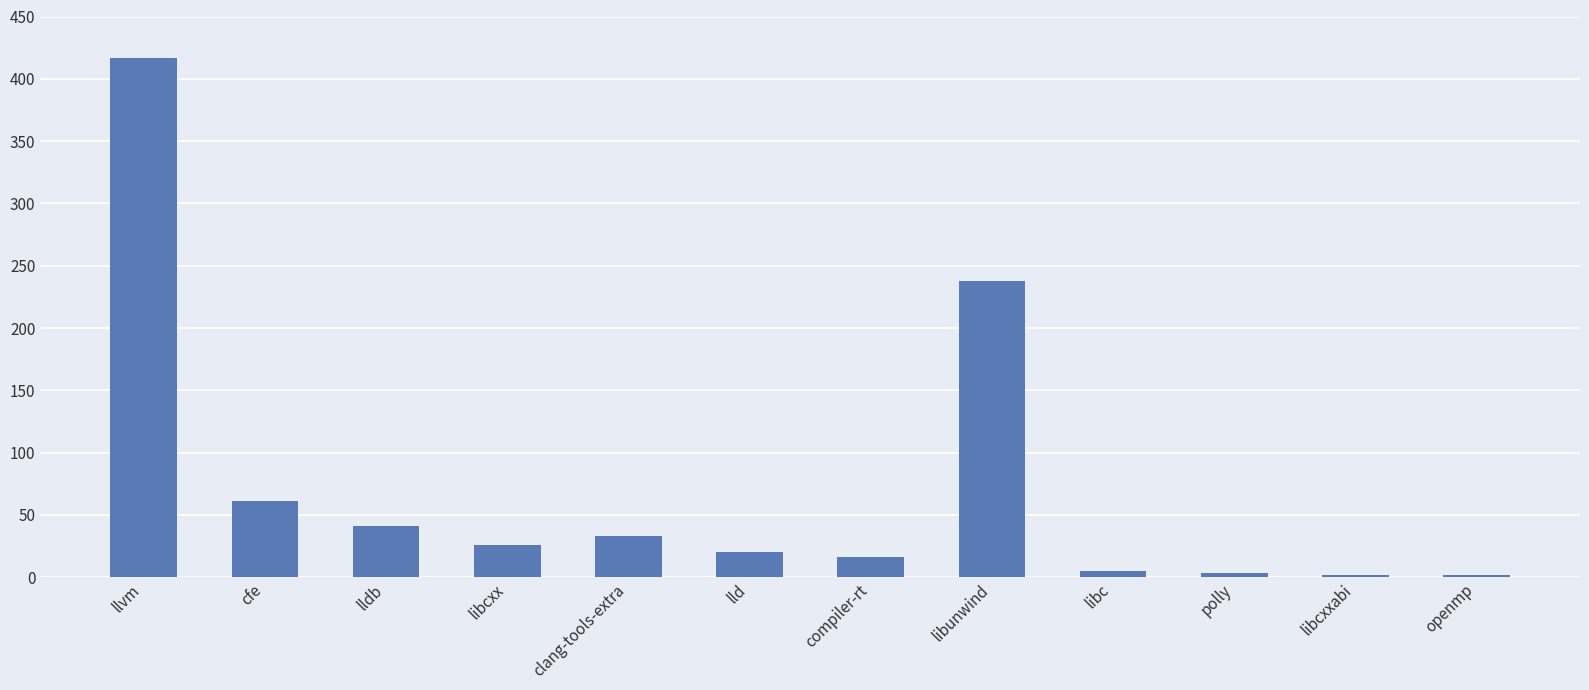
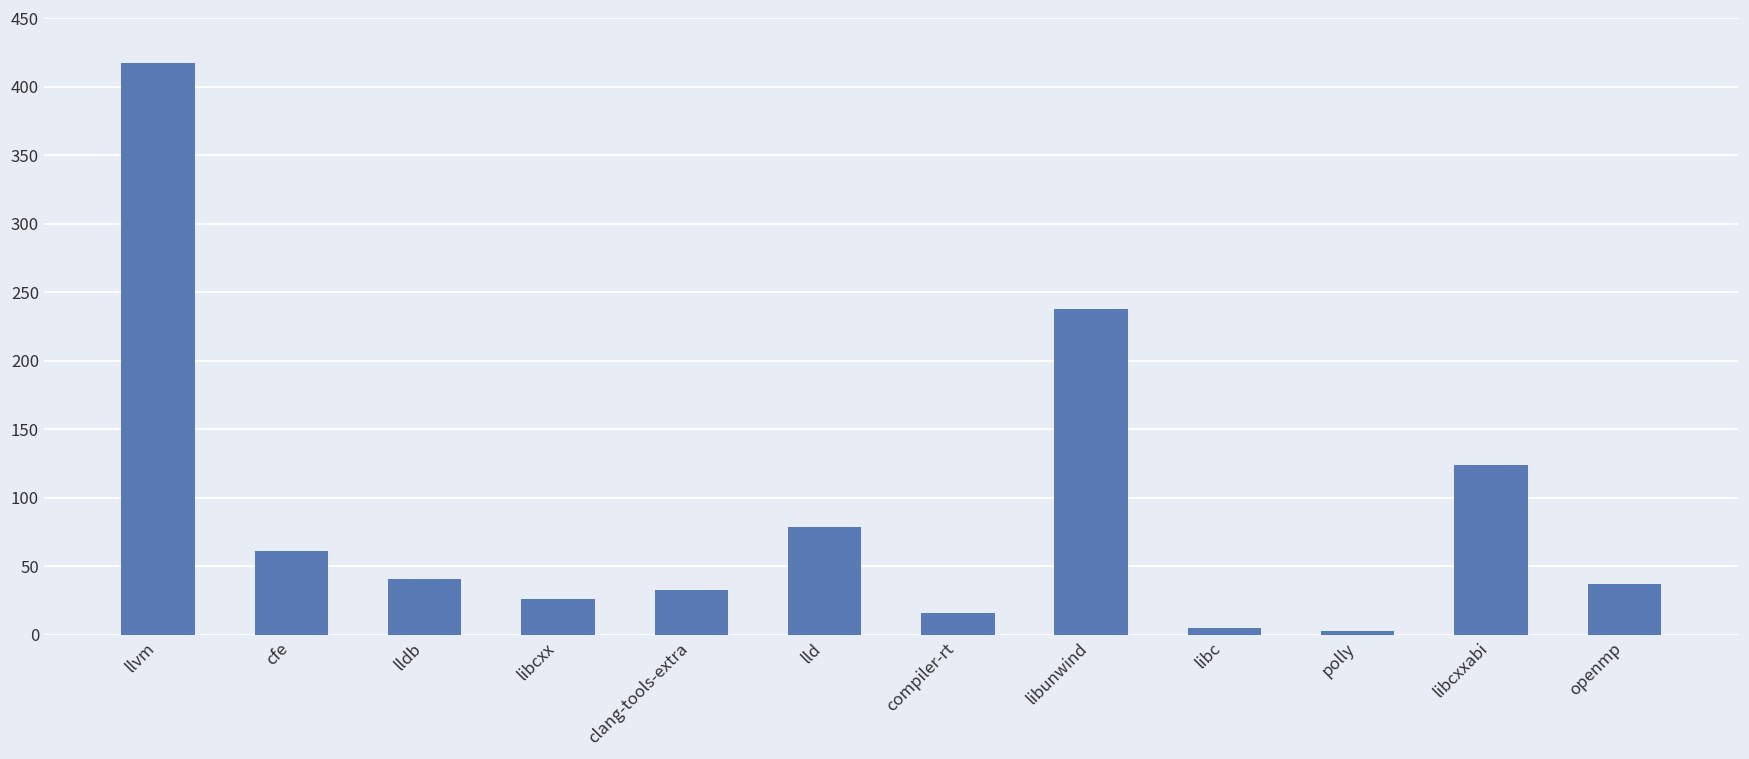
lld: 20 -> 79
libcxxabi: 2 -> 124
openmp: 2 -> 37
